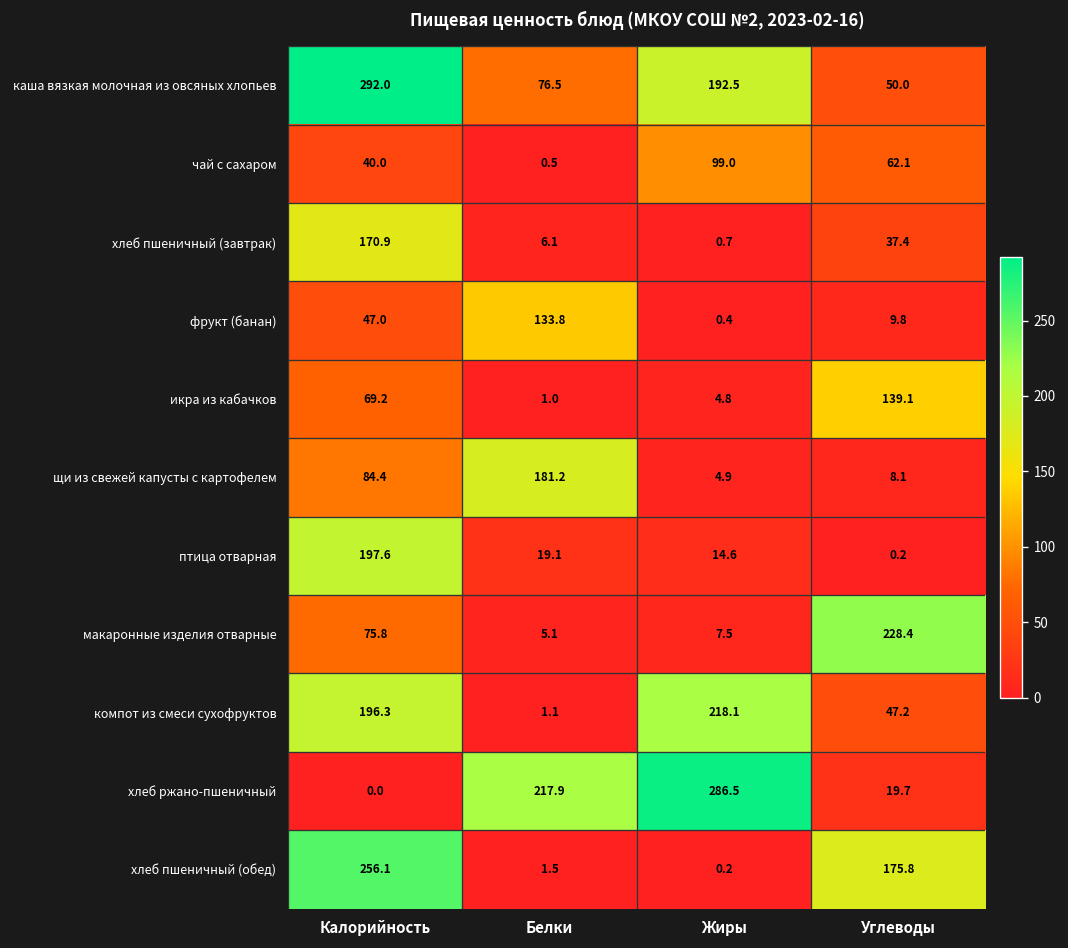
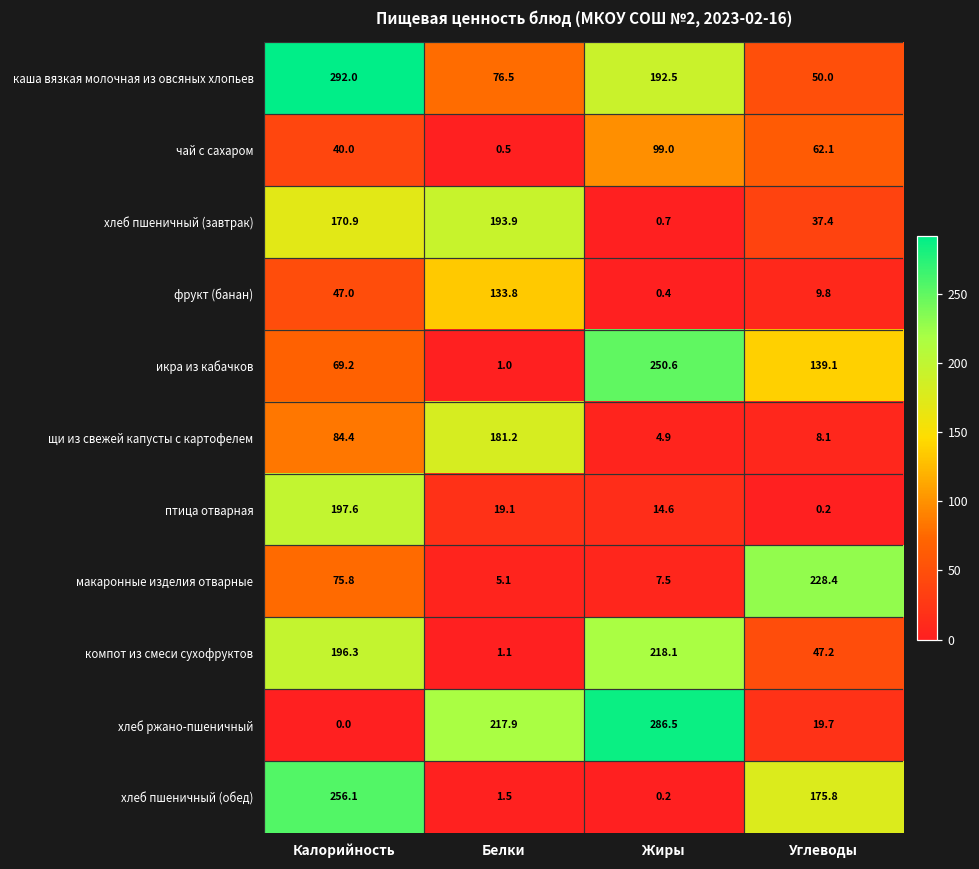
хлеб пшеничный (завтрак), Белки: 6.1 -> 193.9
икра из кабачков, Жиры: 4.8 -> 250.6
